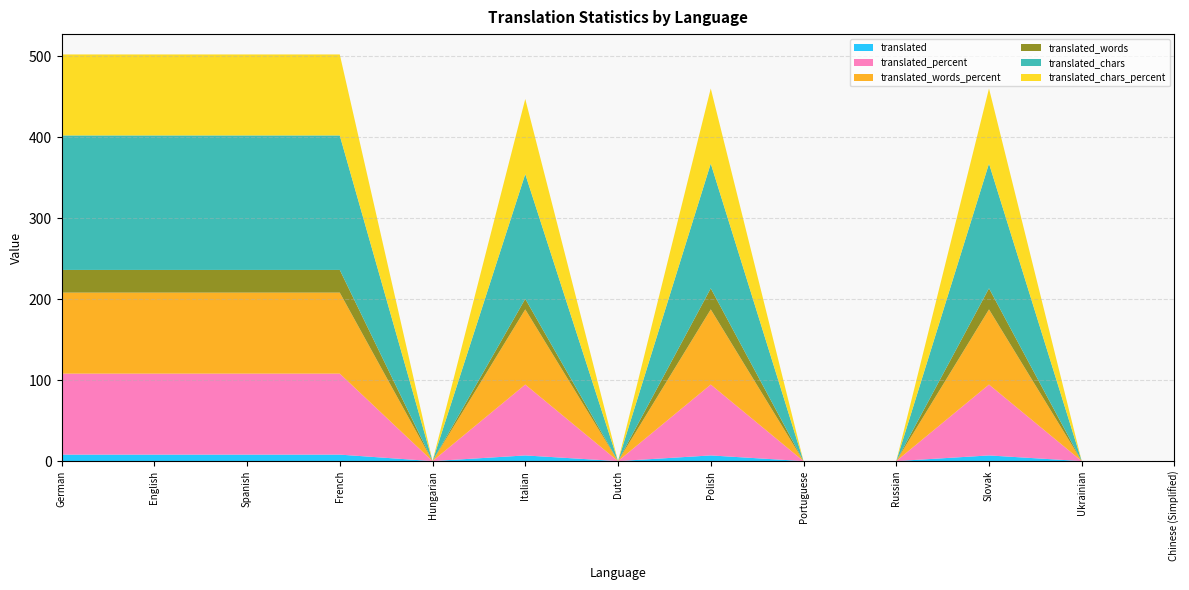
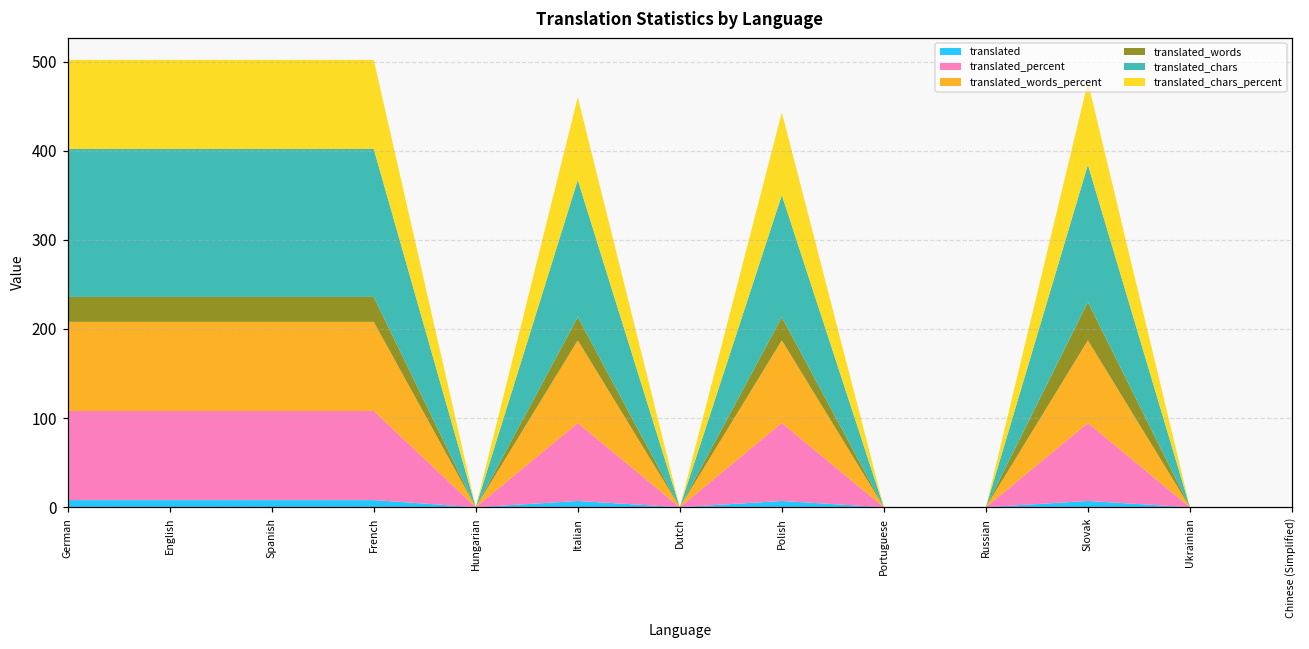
translated_words, Italian: 10 -> 30
translated_chars, Polish: 150 -> 140
translated_words, Slovak: 30 -> 40
